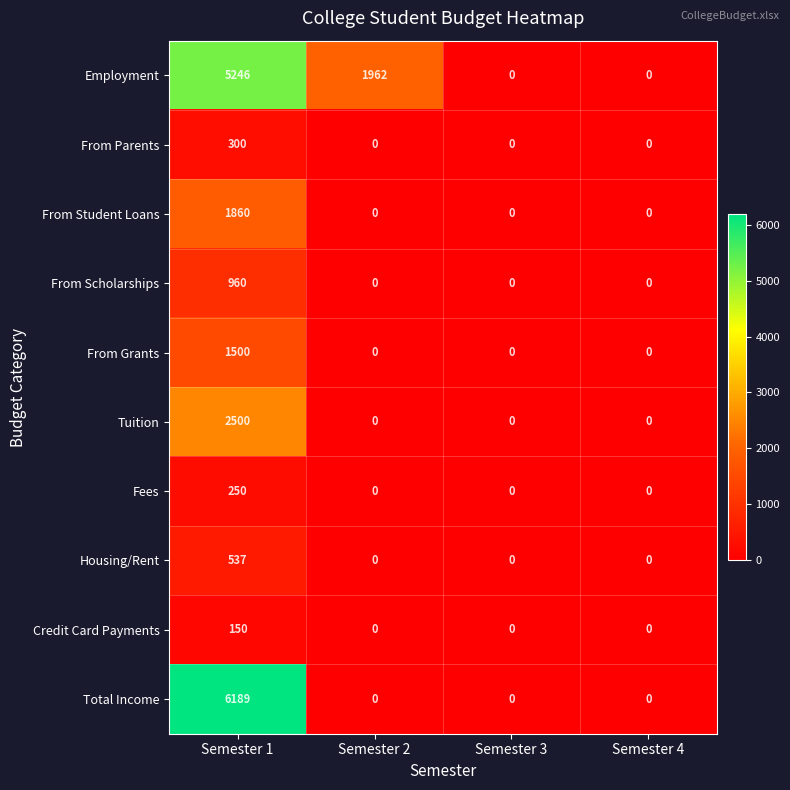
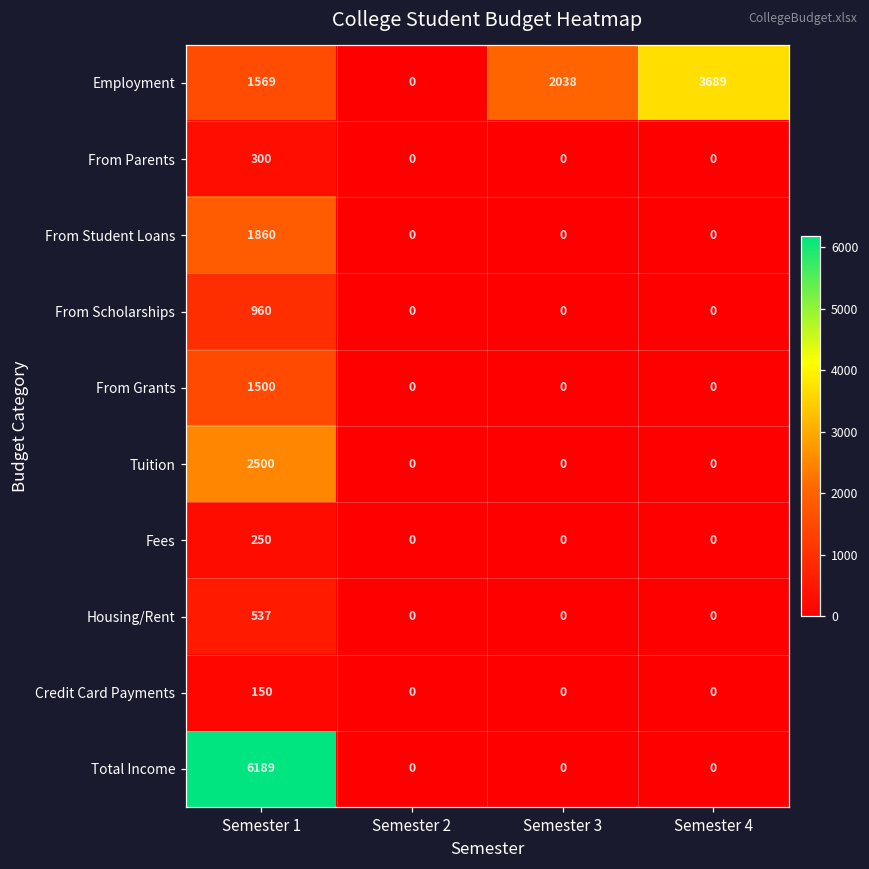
Employment, Semester 1: 5246 -> 1569
Employment, Semester 2: 1962 -> 0
Employment, Semester 3: 0 -> 2038
Employment, Semester 4: 0 -> 3689
